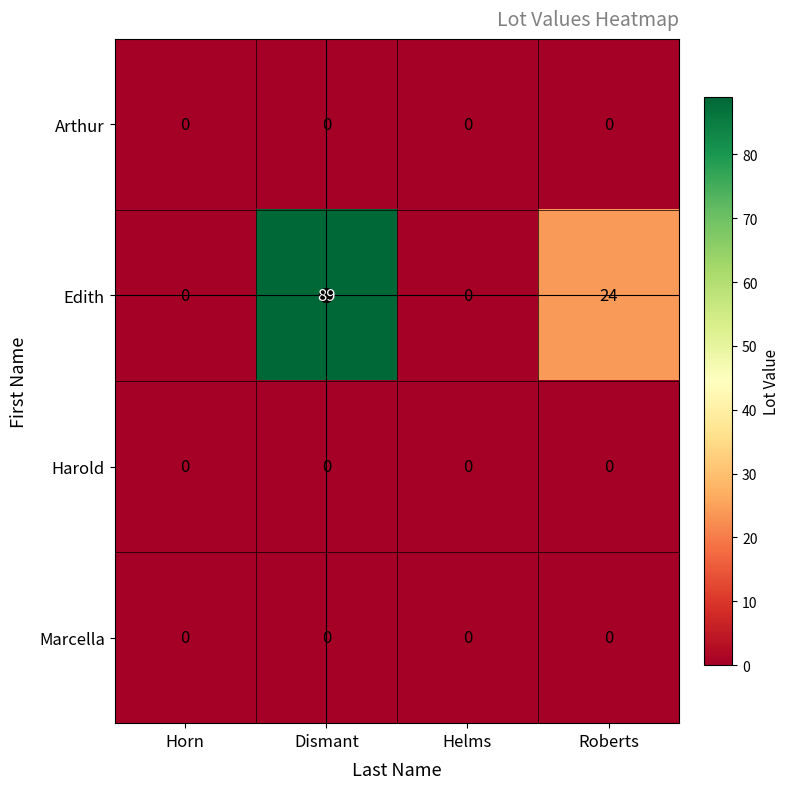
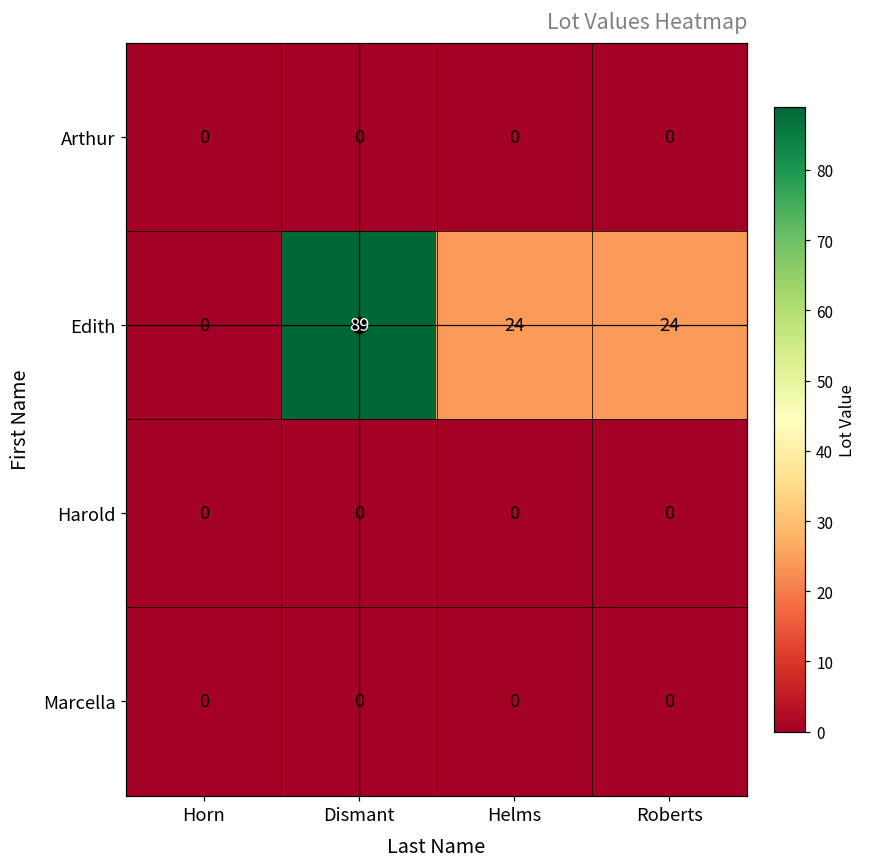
Edith, Helms: 0 -> 24
